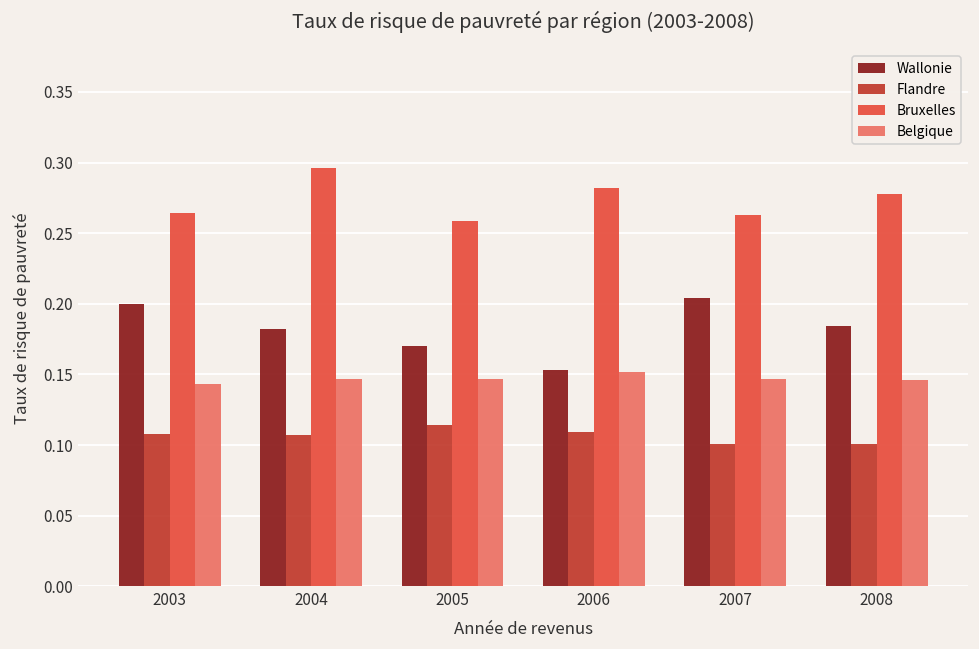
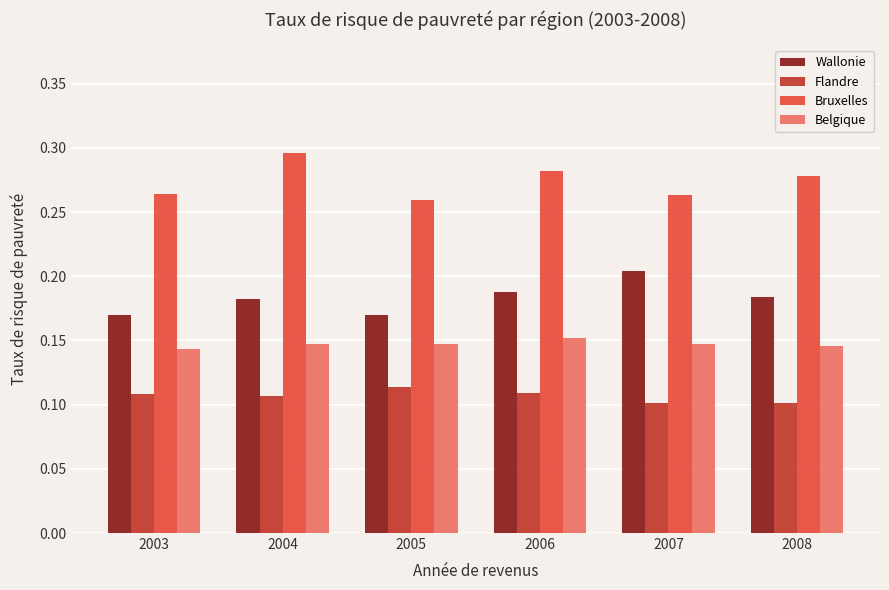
Wallonie, 2003: 0.20 -> 0.17
Wallonie, 2006: 0.153 -> 0.188
